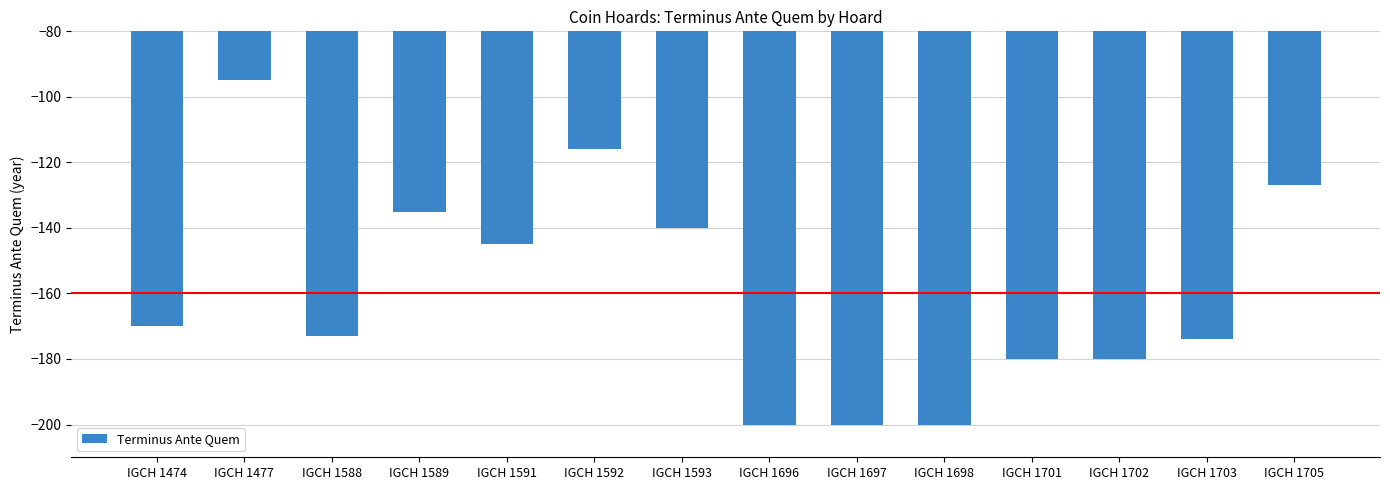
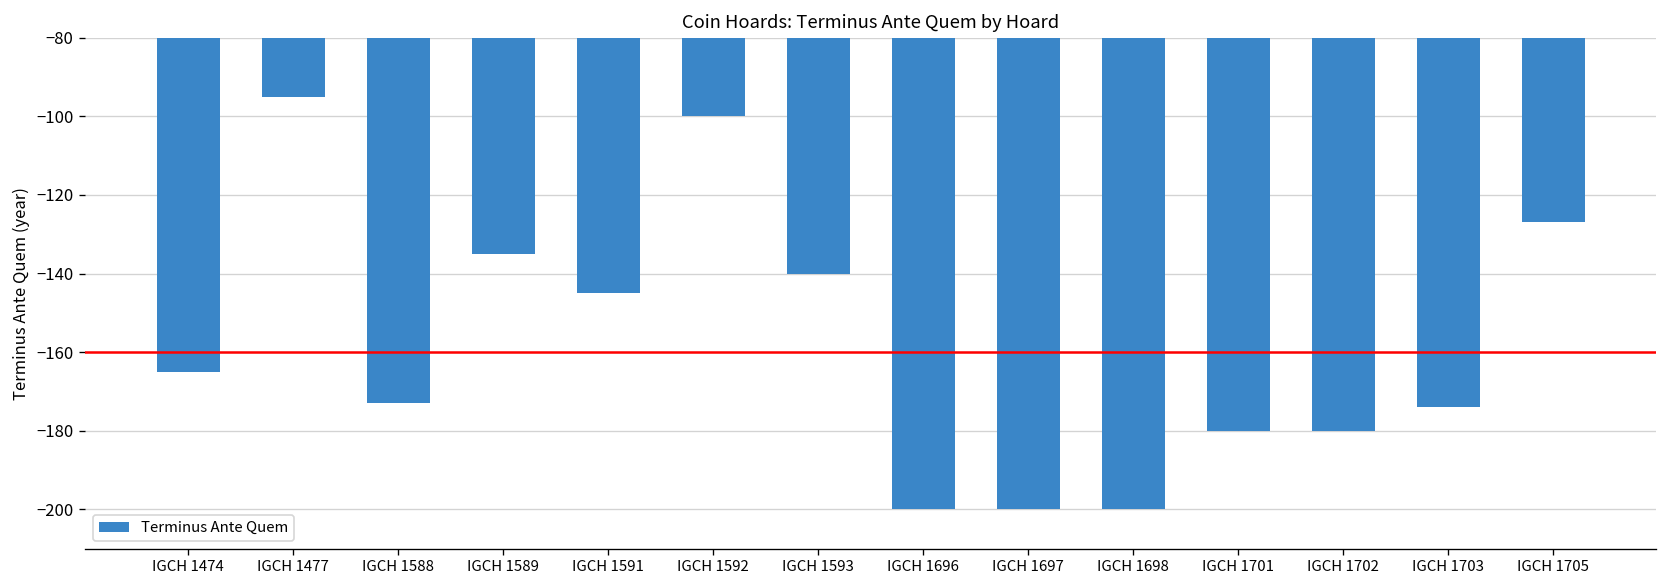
IGCH 1474: -170 -> -165
IGCH 1592: -116 -> -100
